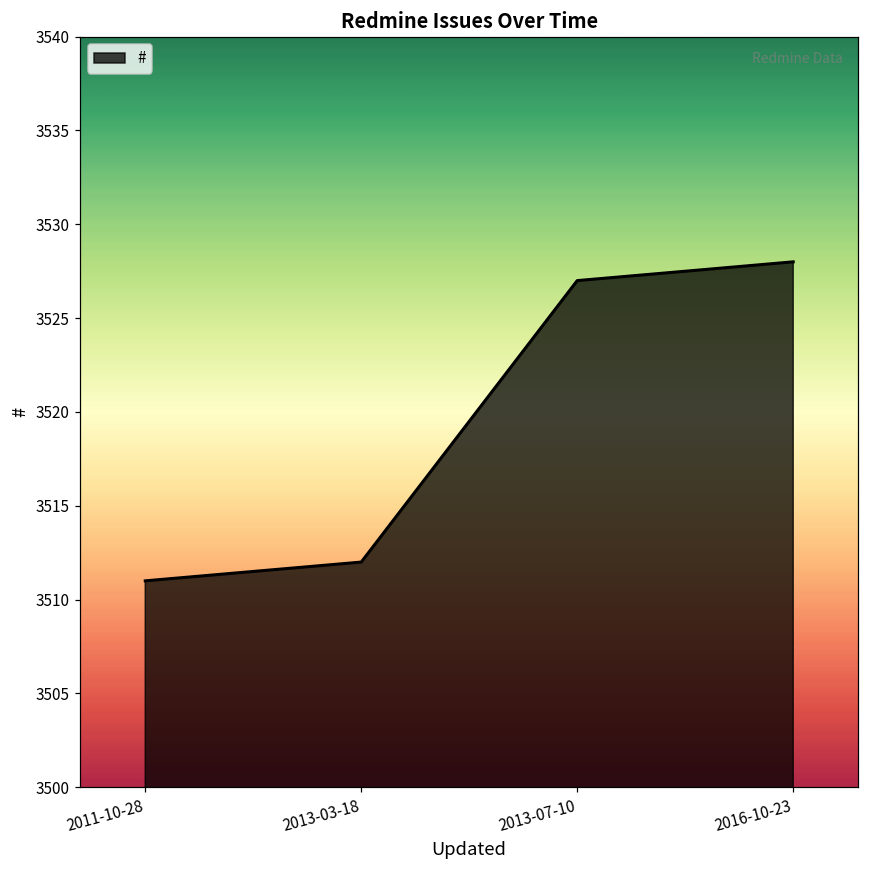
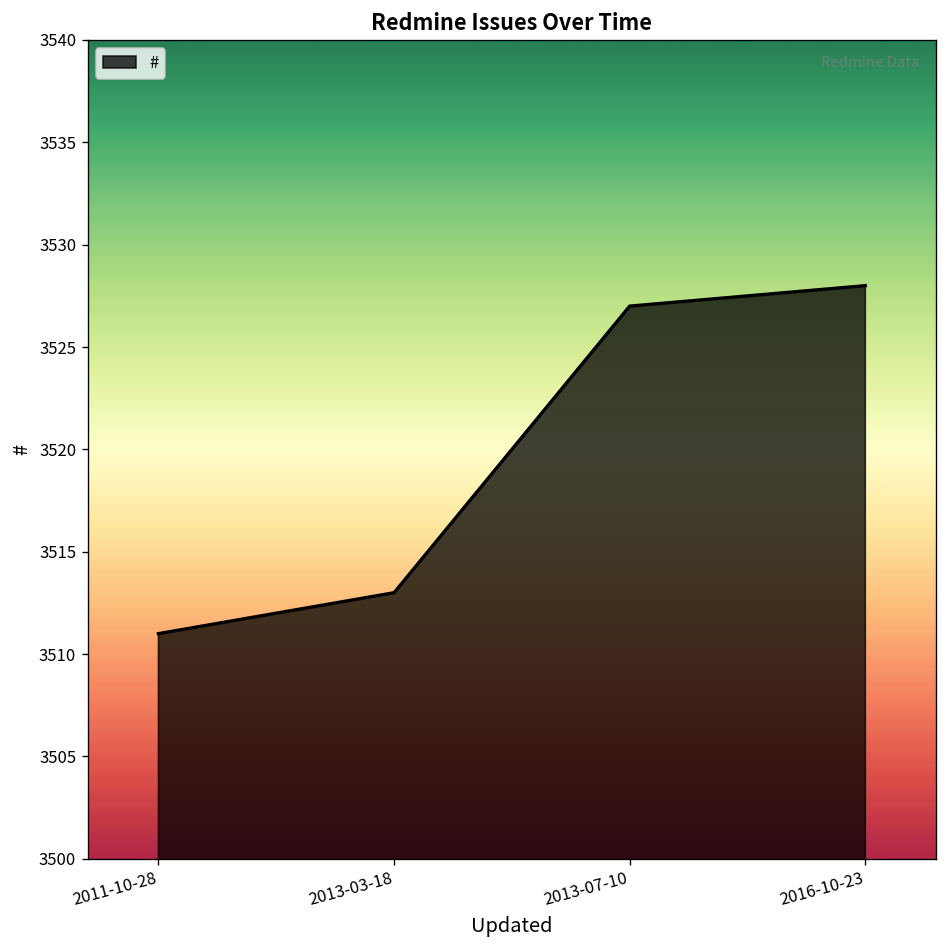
2013-03-18: 3512 -> 3513
